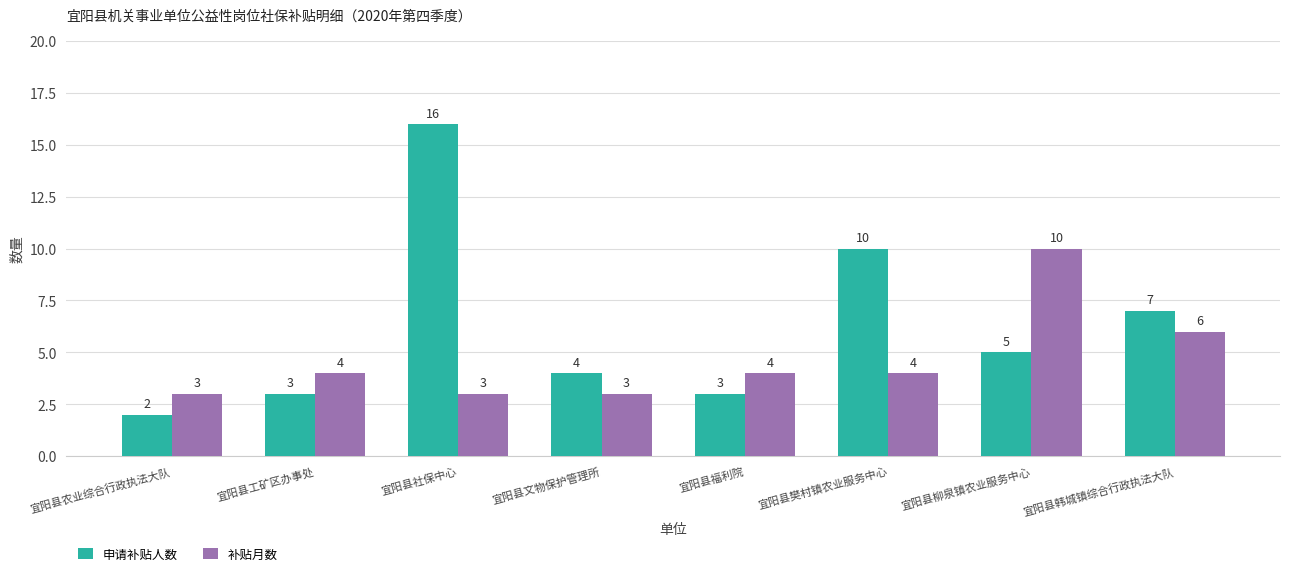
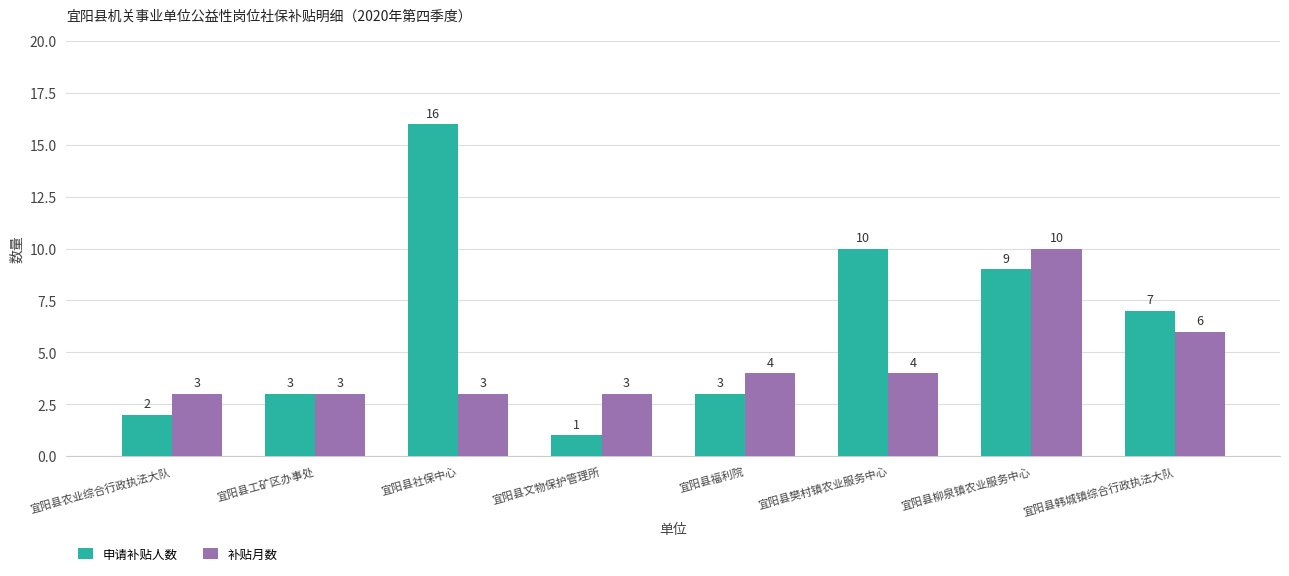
补贴月数, 宜阳县工矿区办事处: 4 -> 3
申请补贴人数, 宜阳县文物保护管理所: 4 -> 1
申请补贴人数, 宜阳县柳泉镇农业服务中心: 5 -> 9
